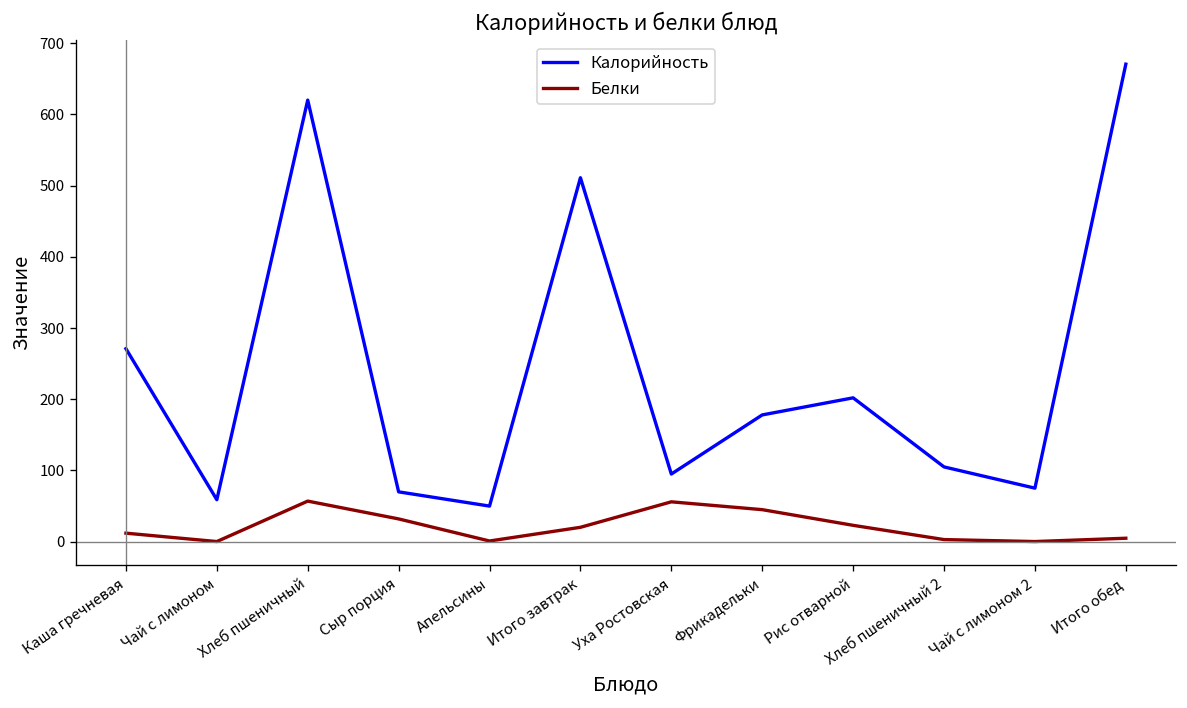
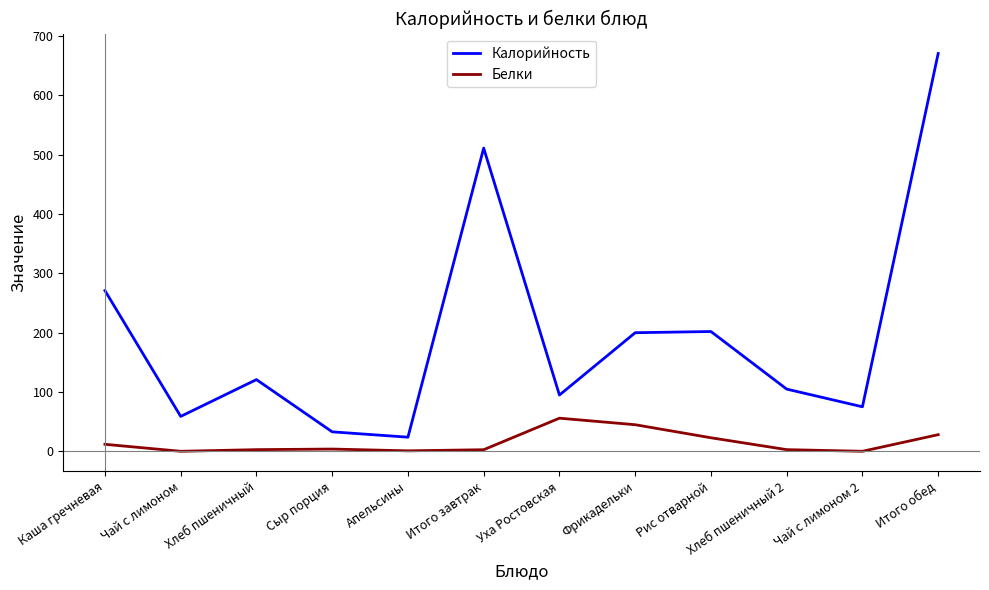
Калорийность, Хлеб пшеничный: 620 -> 120
Белки, Хлеб пшеничный: 60 -> 0
Калорийность, Сыр порция: 70 -> 30
Белки, Сыр порция: 30 -> 0
Калорийность, Апельсины: 50 -> 20
Белки, Итого завтрак: 20 -> 0
Калорийность, Фрикадельки: 180 -> 200
Белки, Итого обед: 0 -> 30
